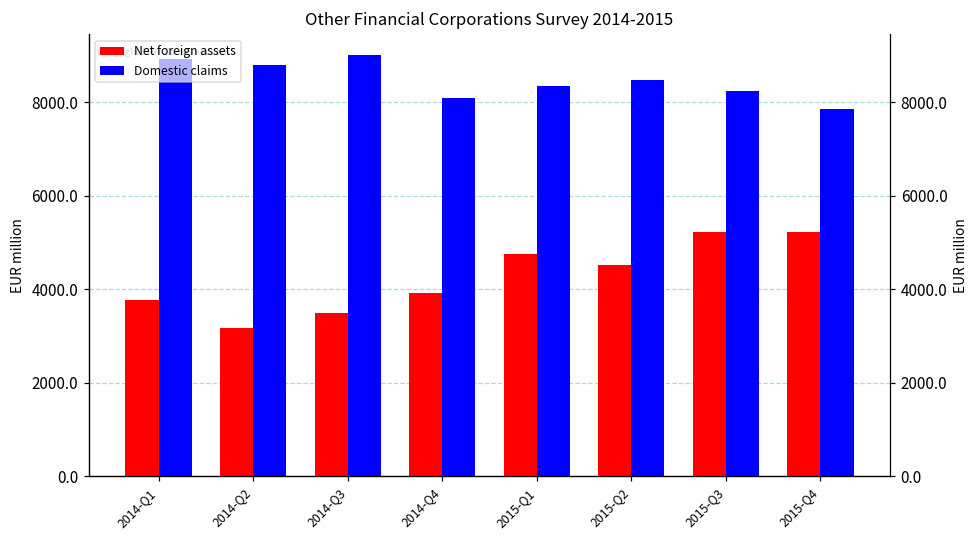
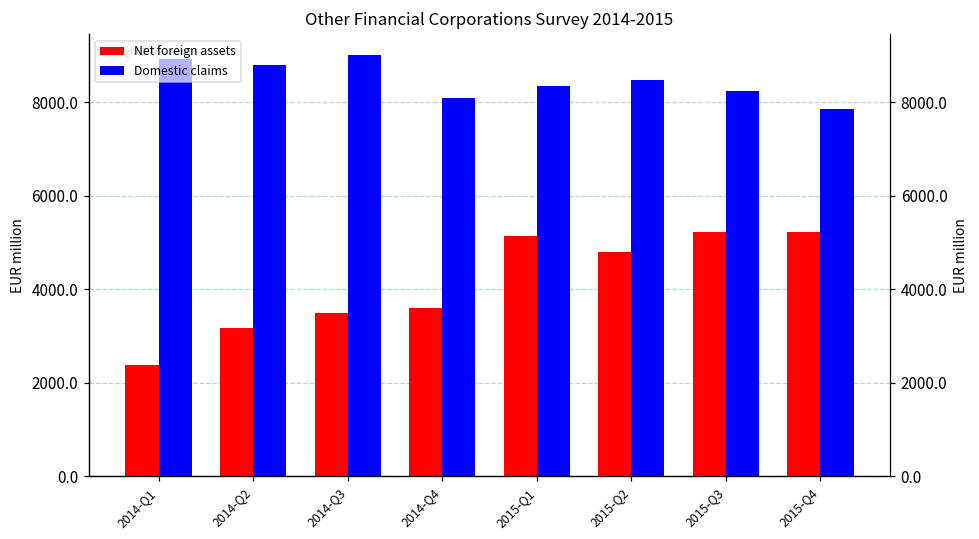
Net foreign assets, 2014-Q1: 3800 -> 2400
Net foreign assets, 2014-Q4: 3900 -> 3600
Net foreign assets, 2015-Q1: 4800 -> 5100
Net foreign assets, 2015-Q2: 4500 -> 4800
